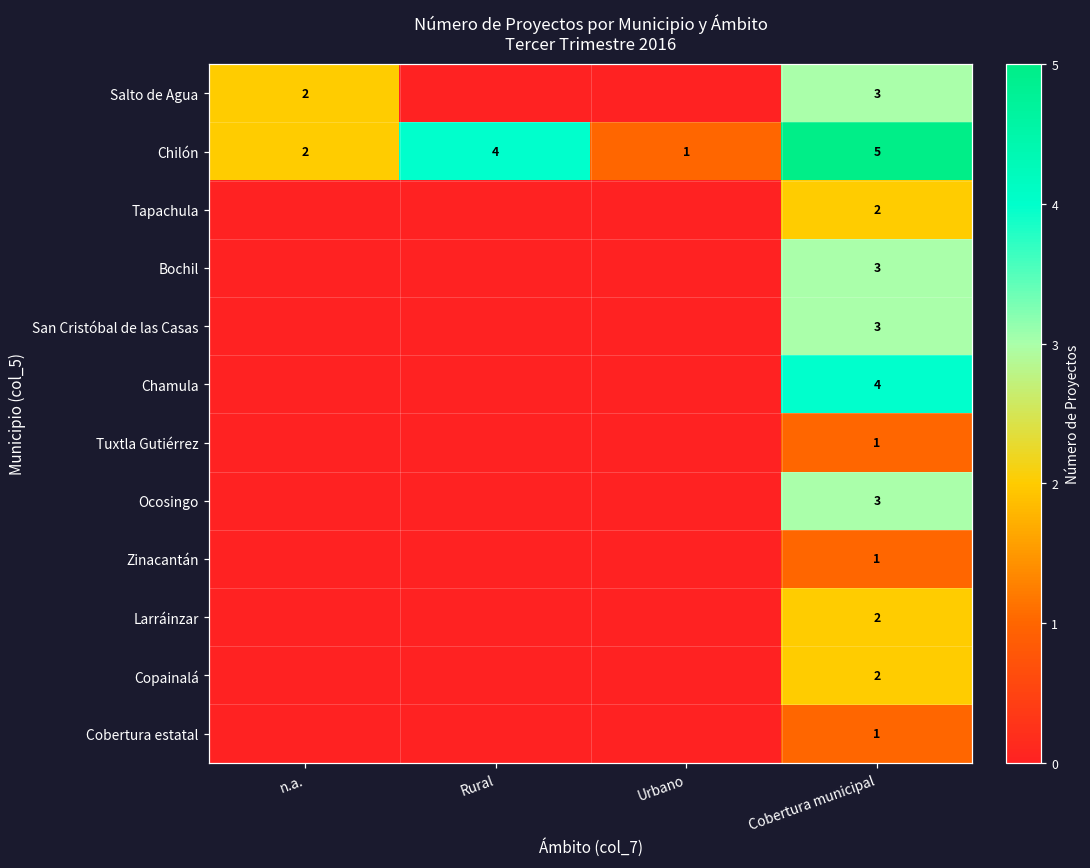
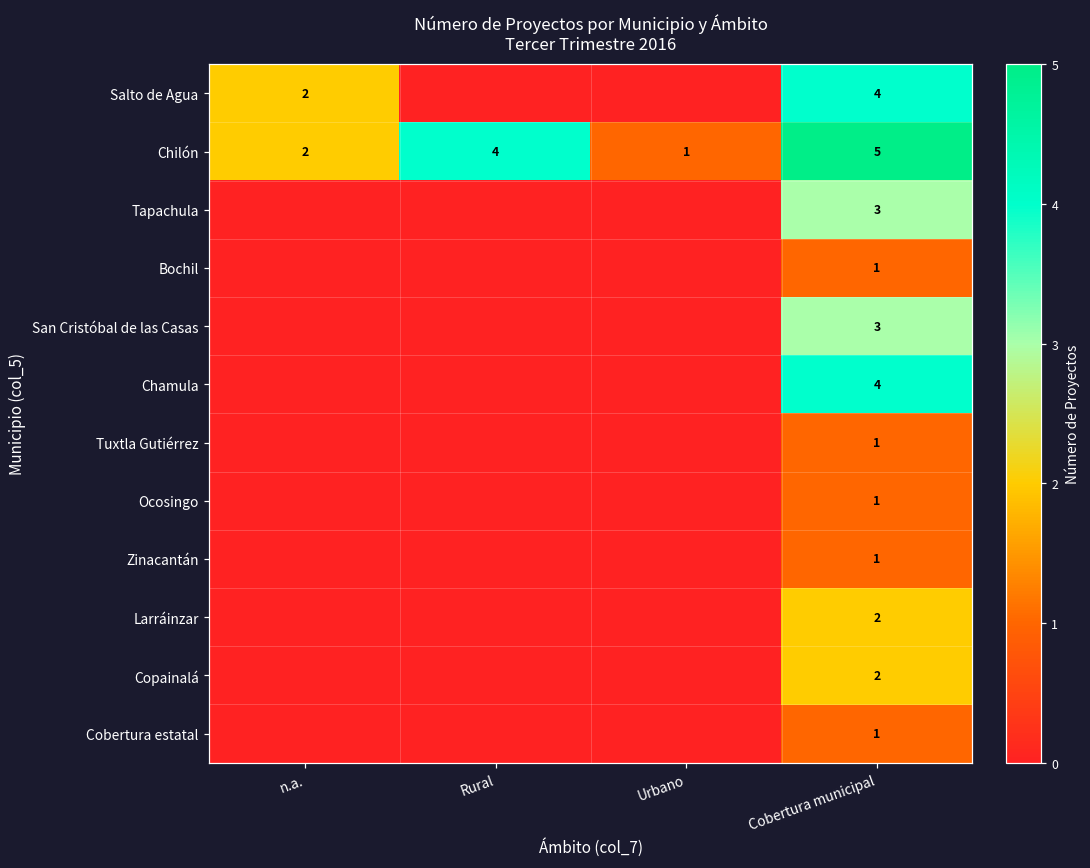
Salto de Agua, Cobertura municipal: 3 -> 4
Tapachula, Cobertura municipal: 2 -> 3
Bochil, Cobertura municipal: 3 -> 1
Ocosingo, Cobertura municipal: 3 -> 1
